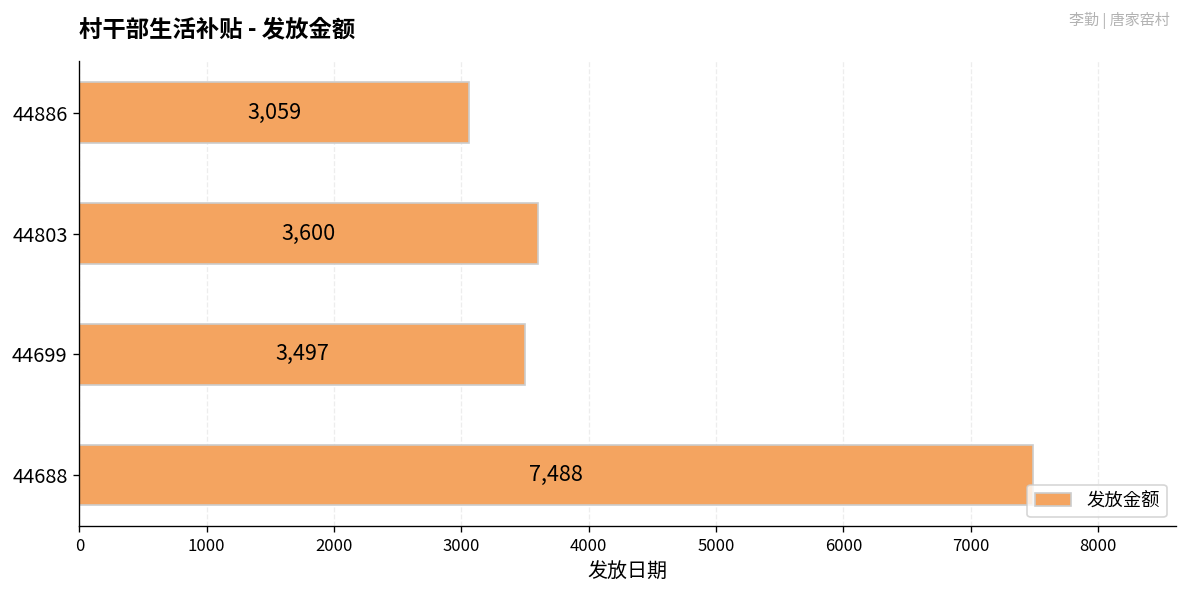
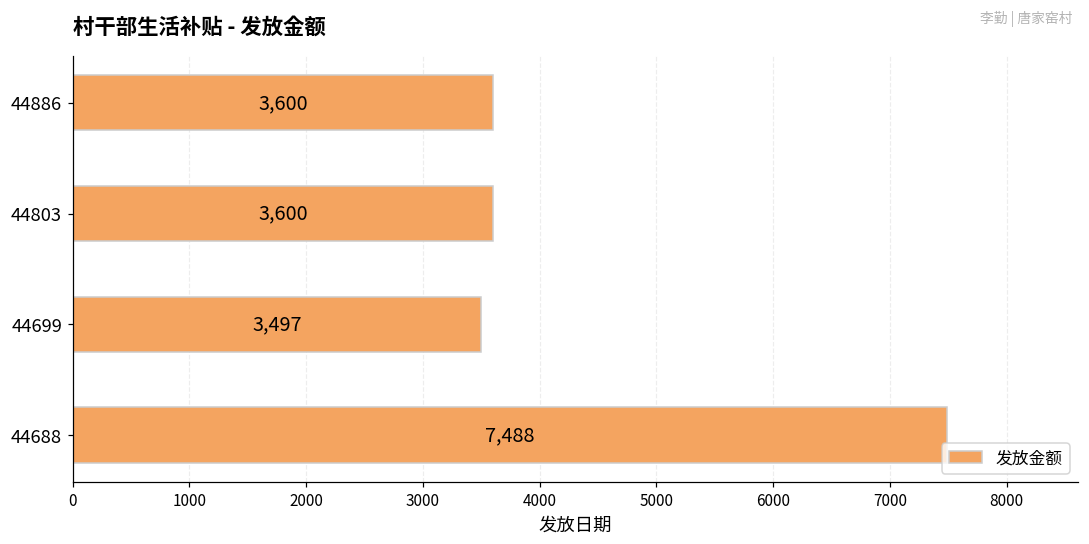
44886: 3,059 -> 3,600
